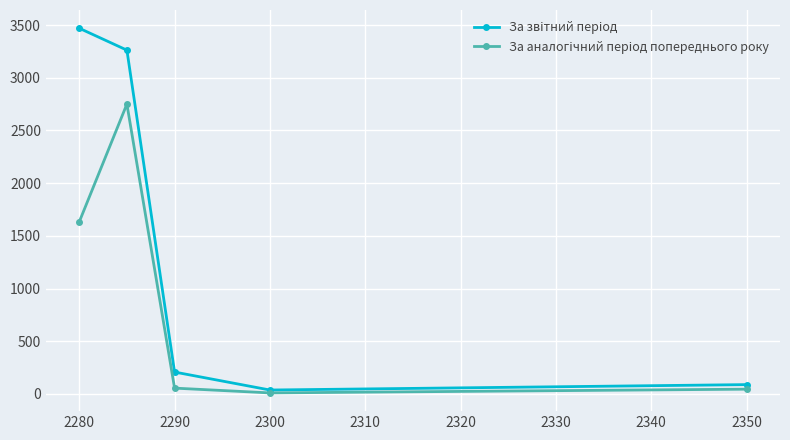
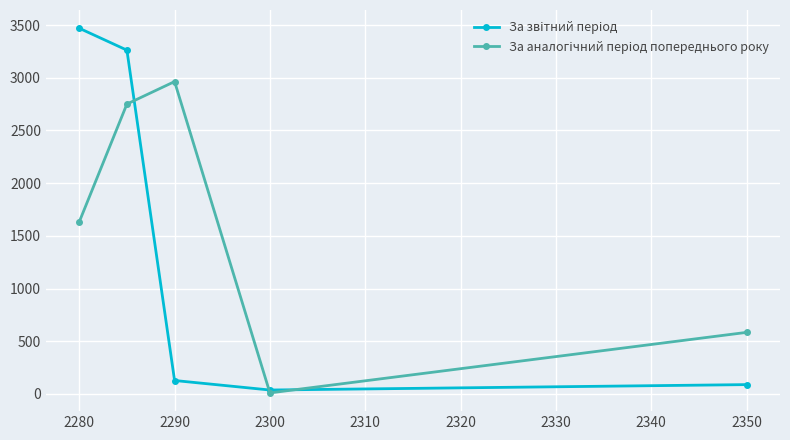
За звітний період, 2290: 210 -> 130
За аналогічний період попереднього року, 2290: 60 -> 2960
За аналогічний період попереднього року, 2350: 50 -> 580
